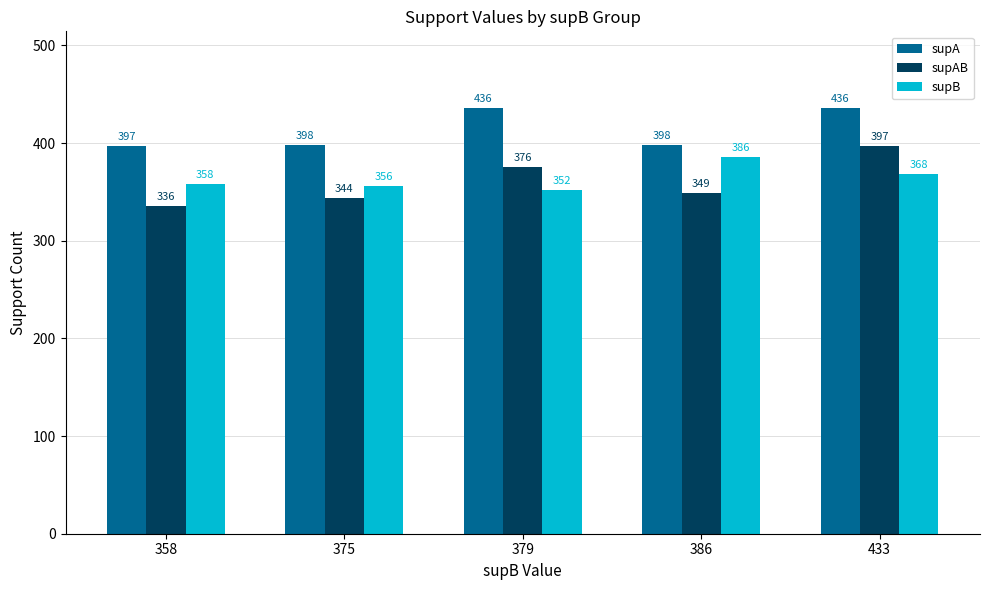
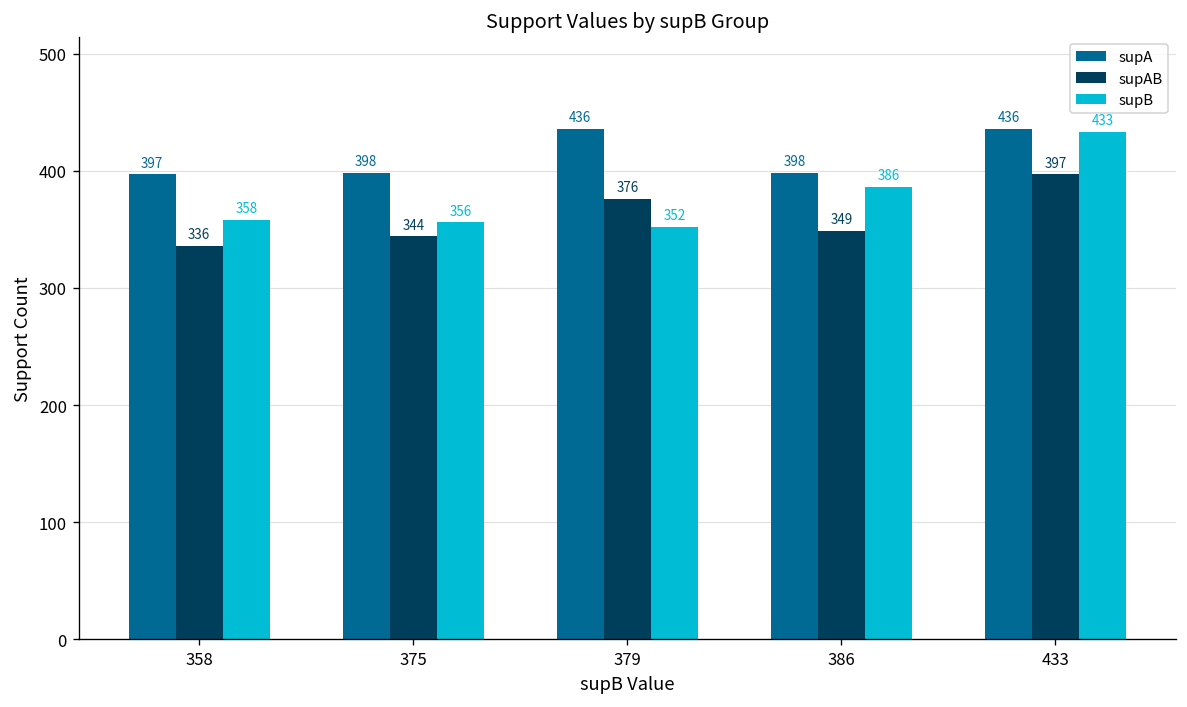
supB, 433: 370 -> 430
